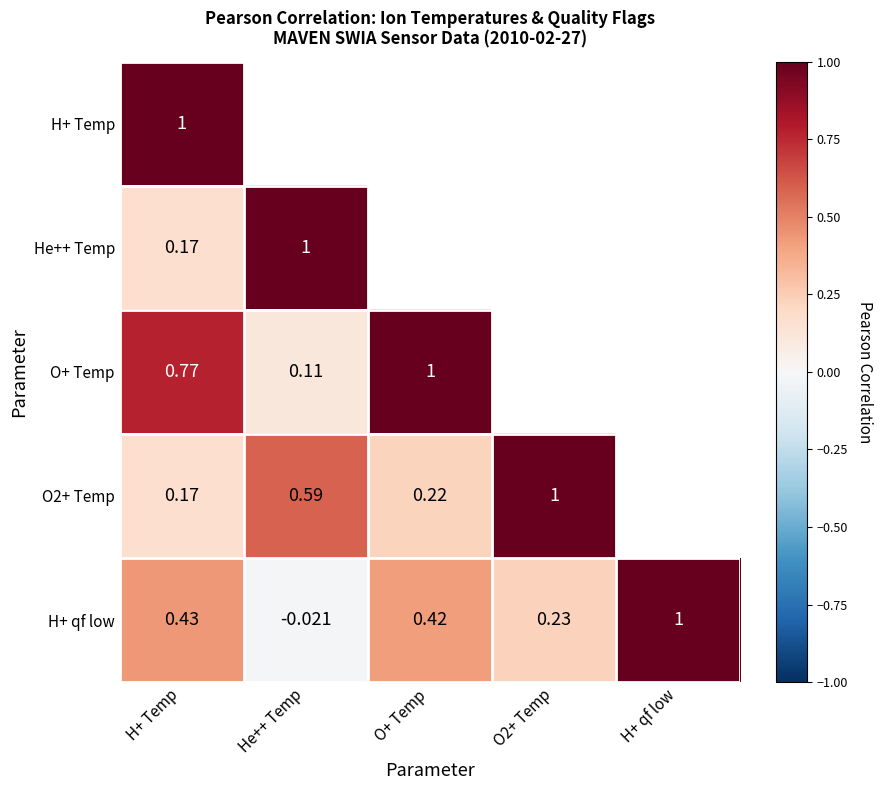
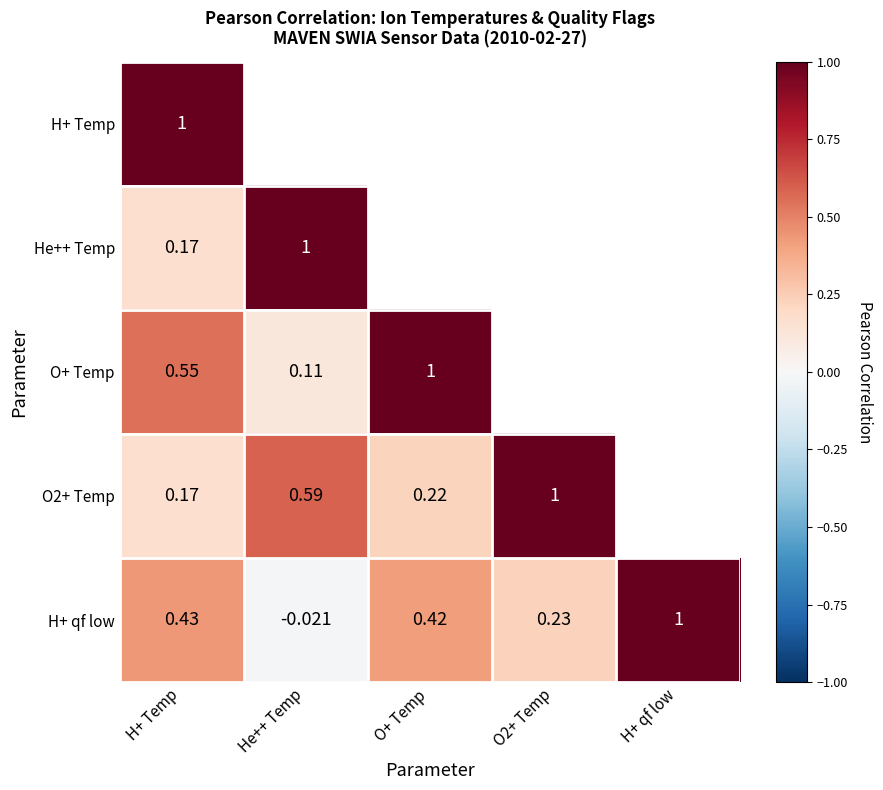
O+ Temp, H+ Temp: 0.77 -> 0.55
